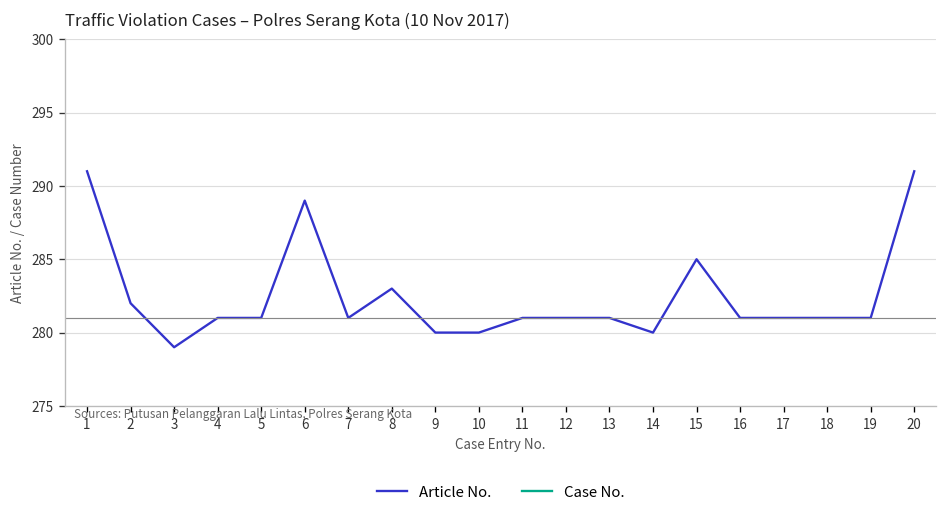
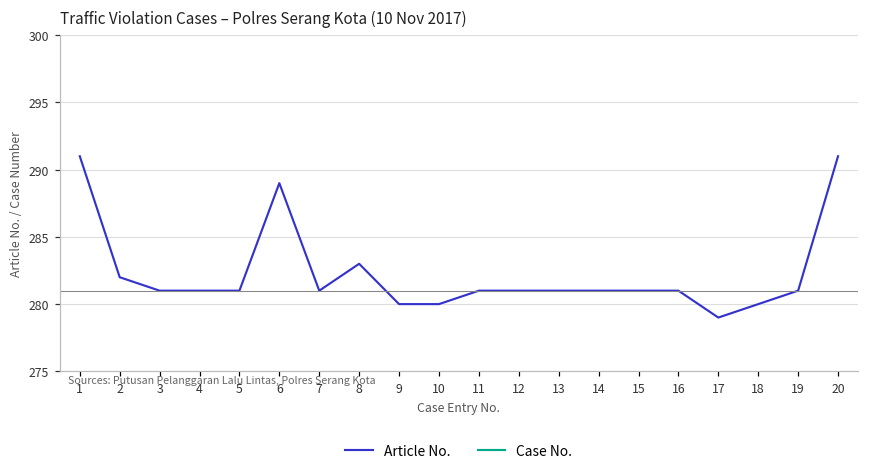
Article No., 3: 279 -> 281
Article No., 14: 280 -> 281
Article No., 15: 285 -> 281
Article No., 17: 281 -> 279
Article No., 18: 281 -> 280
